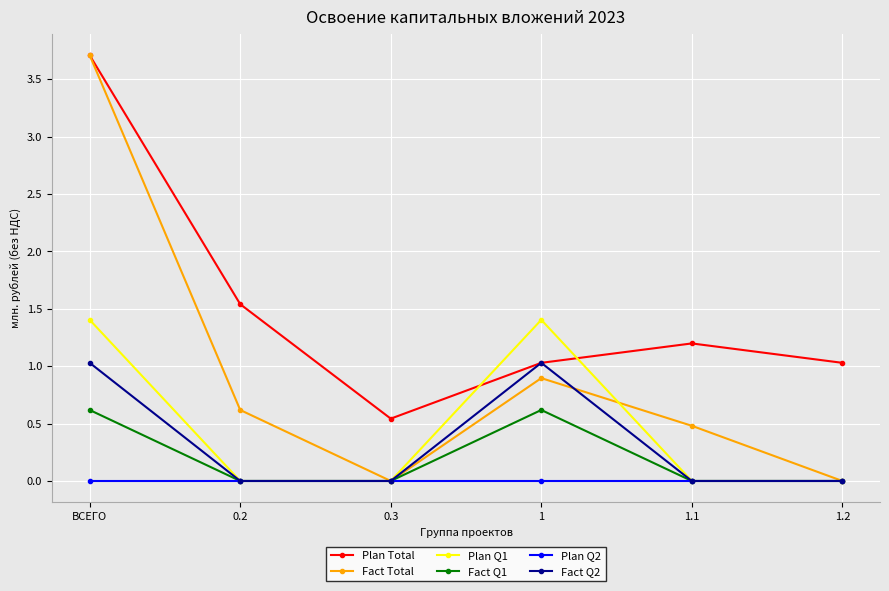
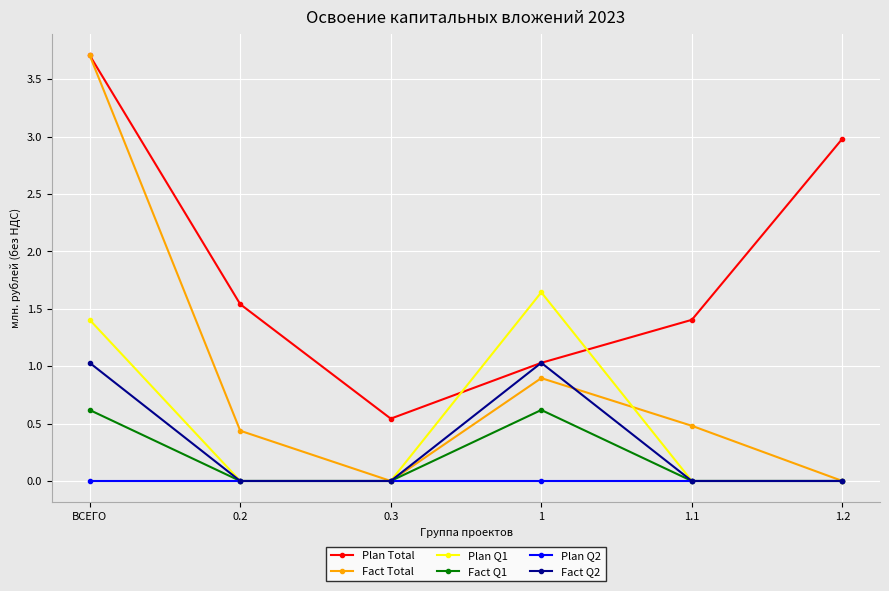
Fact Total, 0.2: 0.62 -> 0.44
Plan Q1, 1: 1.40 -> 1.64
Plan Total, 1.1: 1.20 -> 1.40
Plan Total, 1.2: 1.03 -> 2.98
